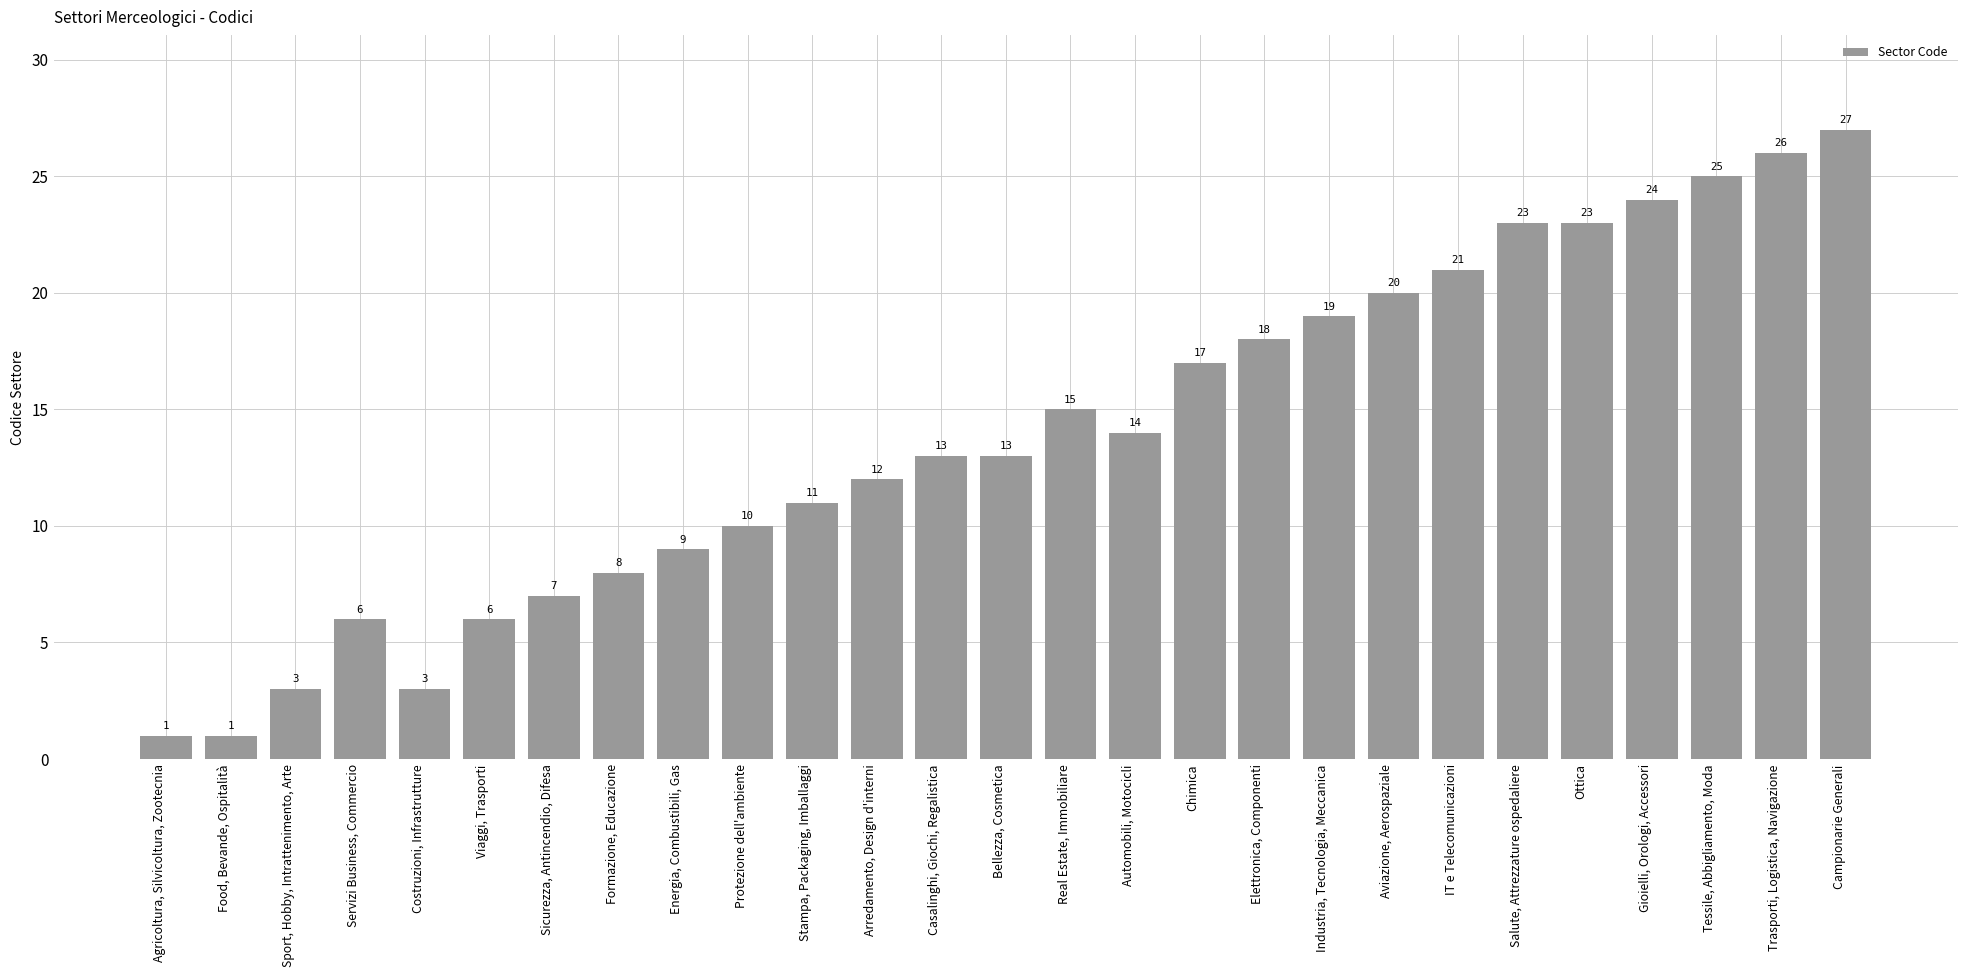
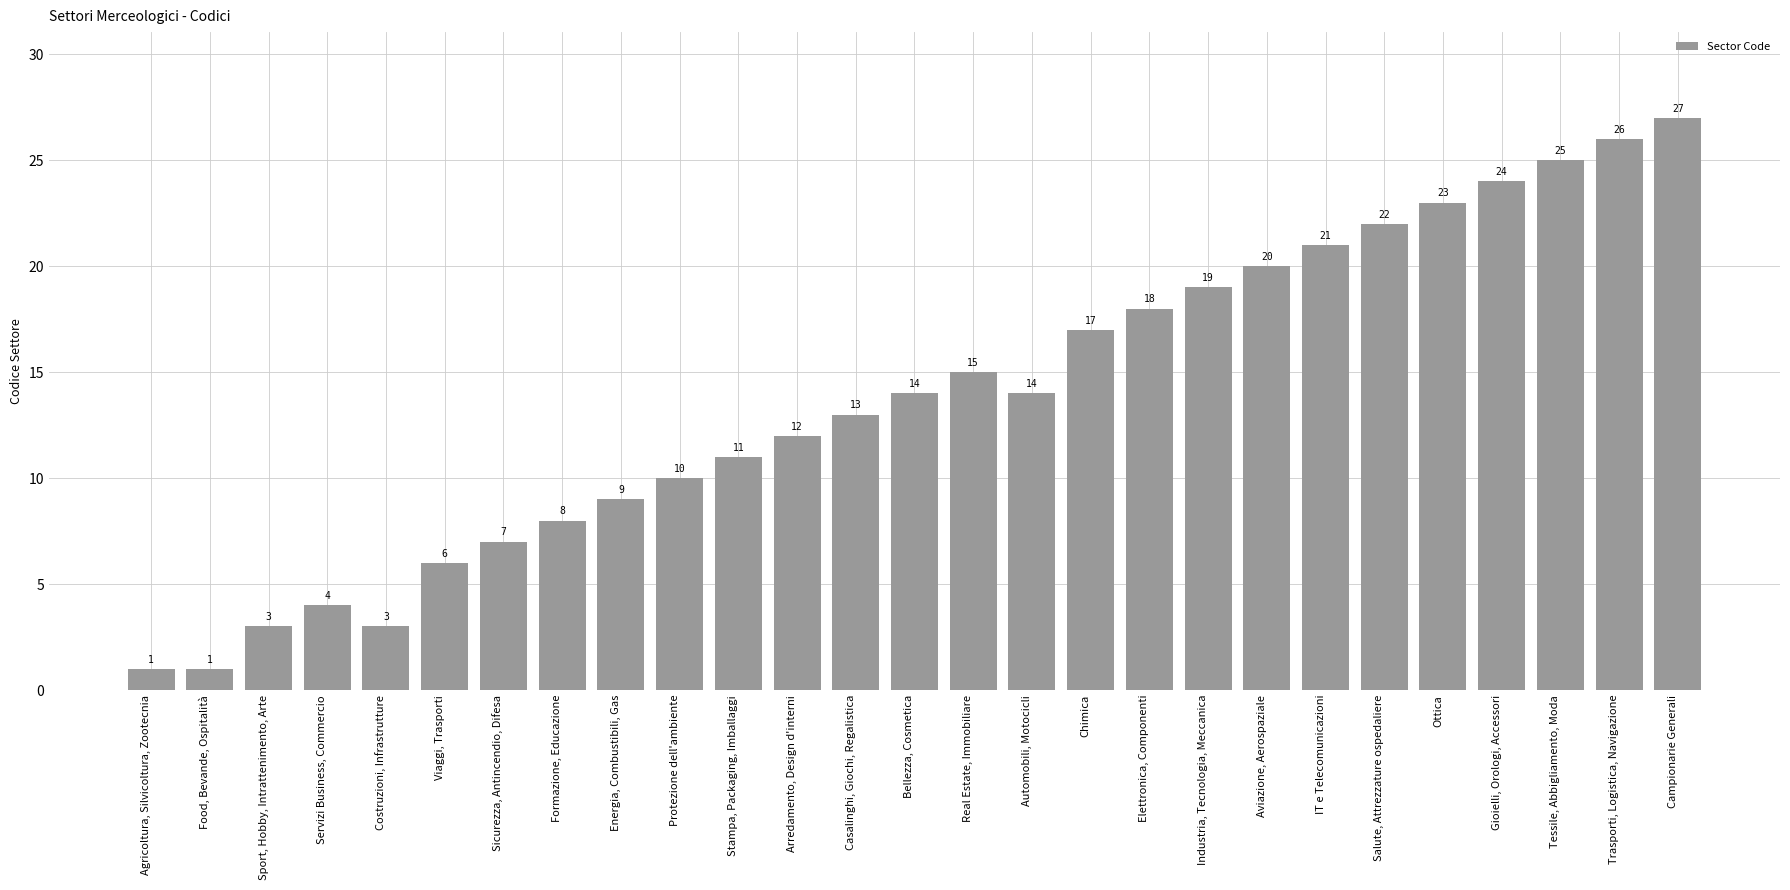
Servizi Business, Commercio: 6 -> 4
Bellezza, Cosmetica: 13 -> 14
Salute, Attrezzature ospedaliere: 23 -> 22
